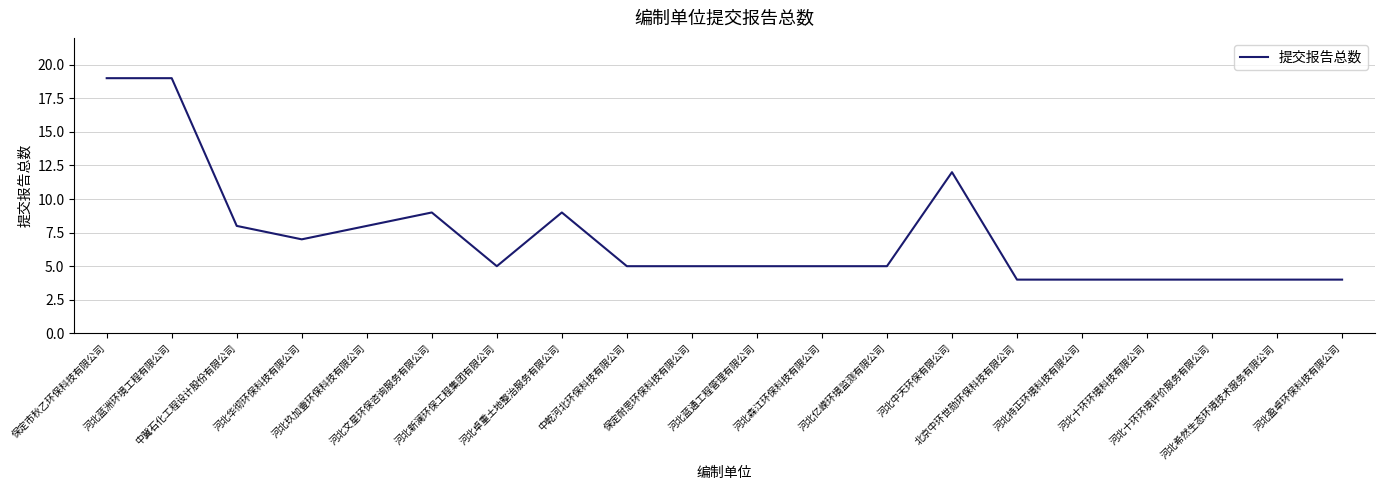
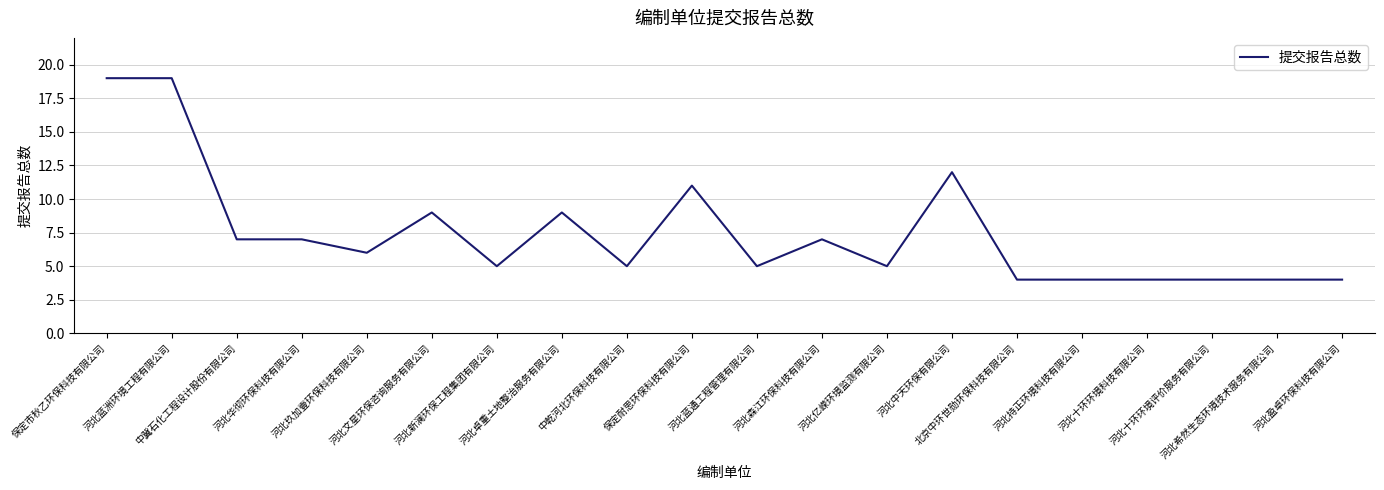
中冀石化工程设计股份有限公司: 8 -> 7
河北玖加壹环保科技有限公司: 8 -> 6
保定耐思环保科技有限公司: 5 -> 11
河北森江环保科技有限公司: 5 -> 7
